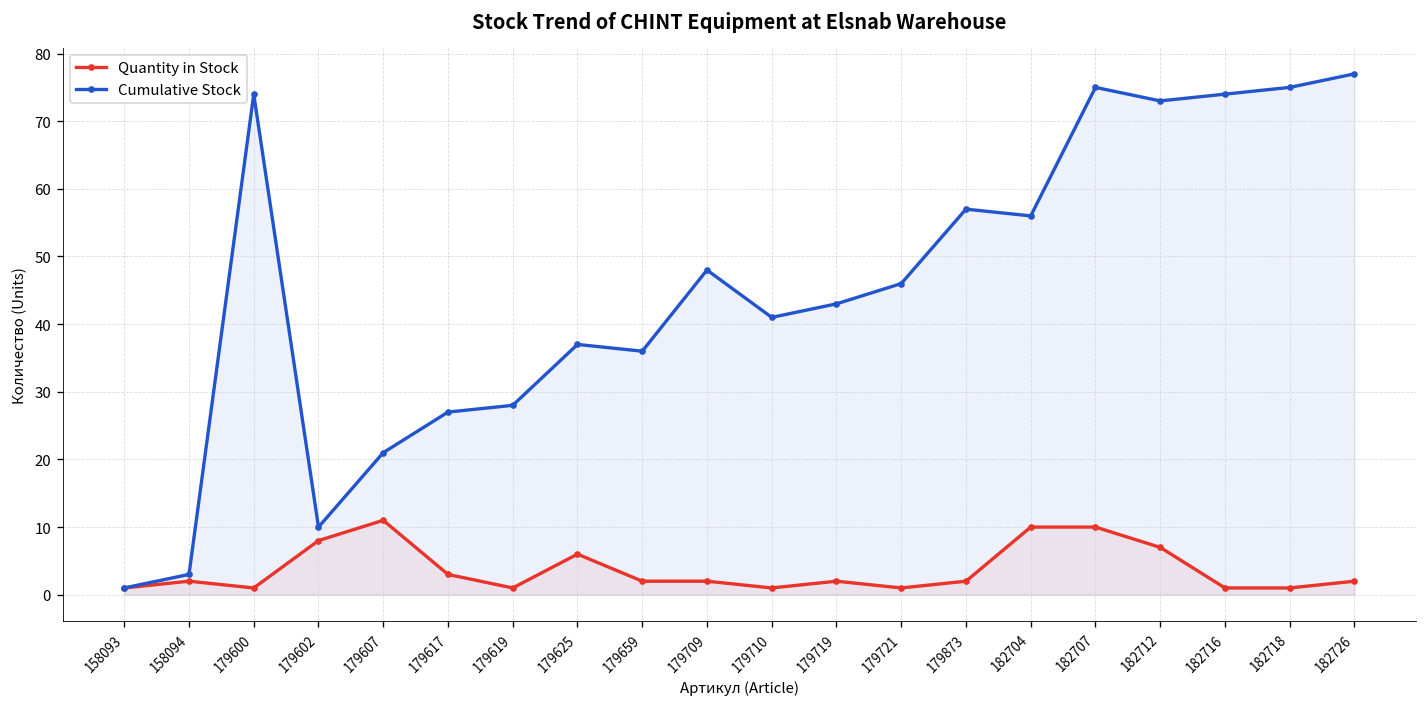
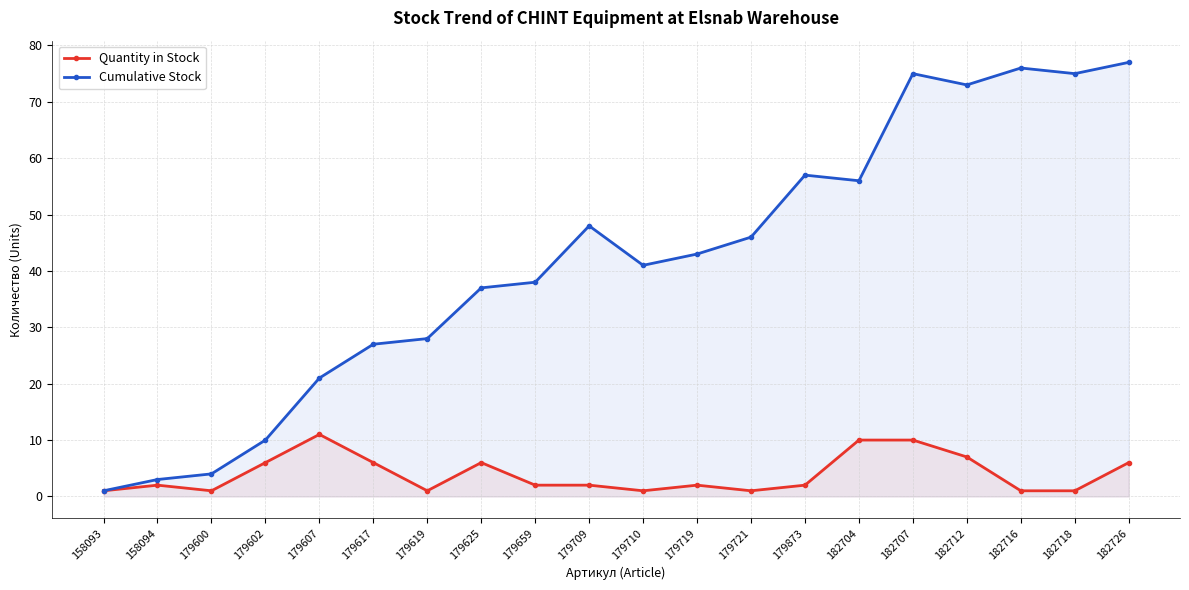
Cumulative Stock, 179600: 74 -> 4
Quantity in Stock, 179602: 8 -> 6
Quantity in Stock, 179617: 3 -> 6
Cumulative Stock, 179659: 36 -> 38
Cumulative Stock, 182716: 74 -> 76
Quantity in Stock, 182726: 2 -> 6
